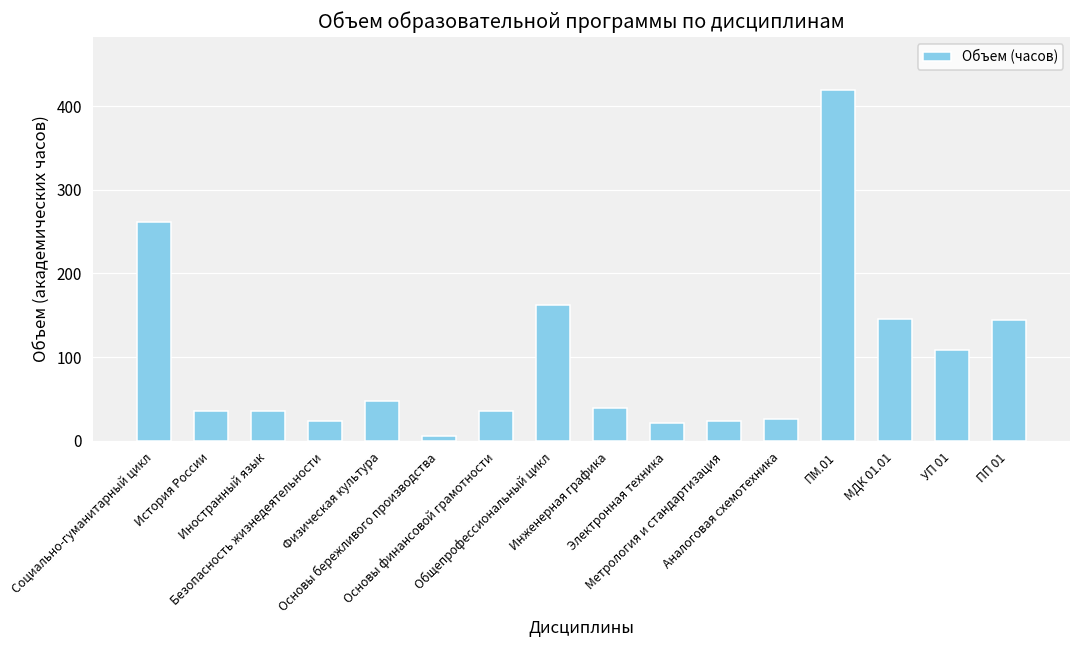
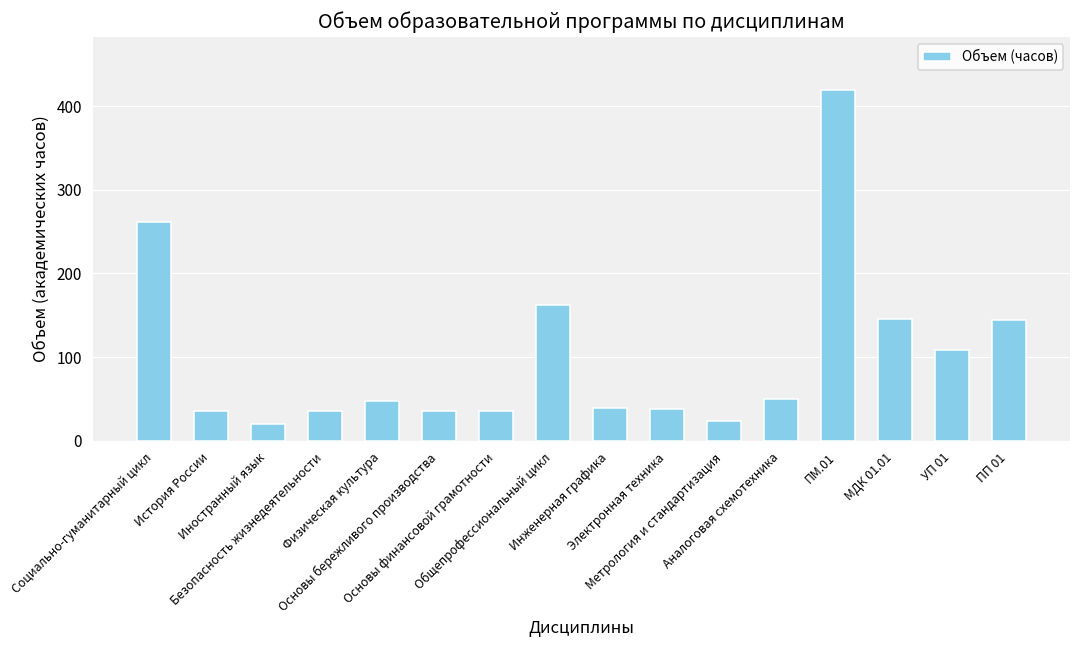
Иностранный язык: 40 -> 20
Безопасность жизнедеятельности: 20 -> 40
Основы бережливого производства: 10 -> 40
Электронная техника: 20 -> 40
Аналоговая схемотехника: 30 -> 50
